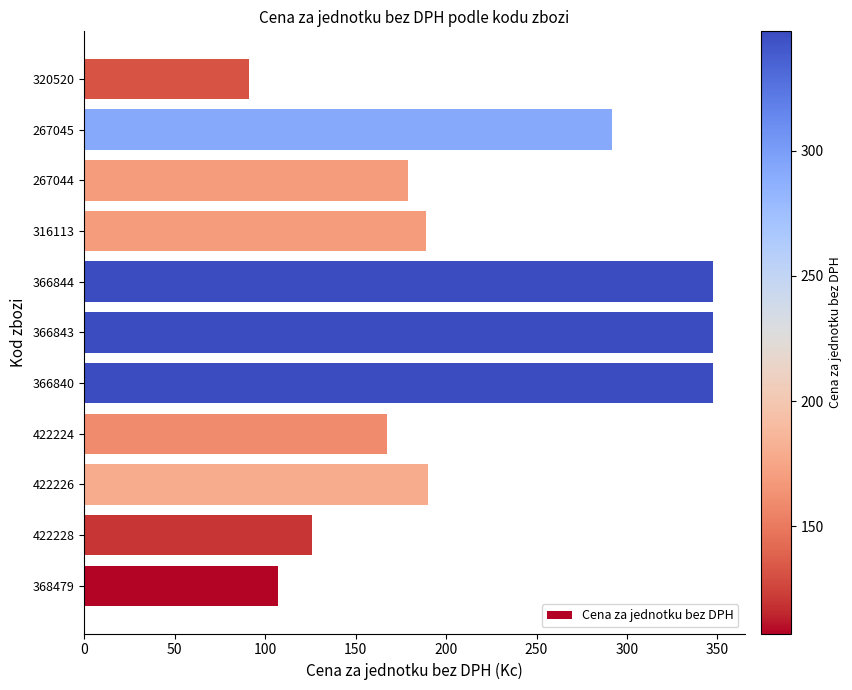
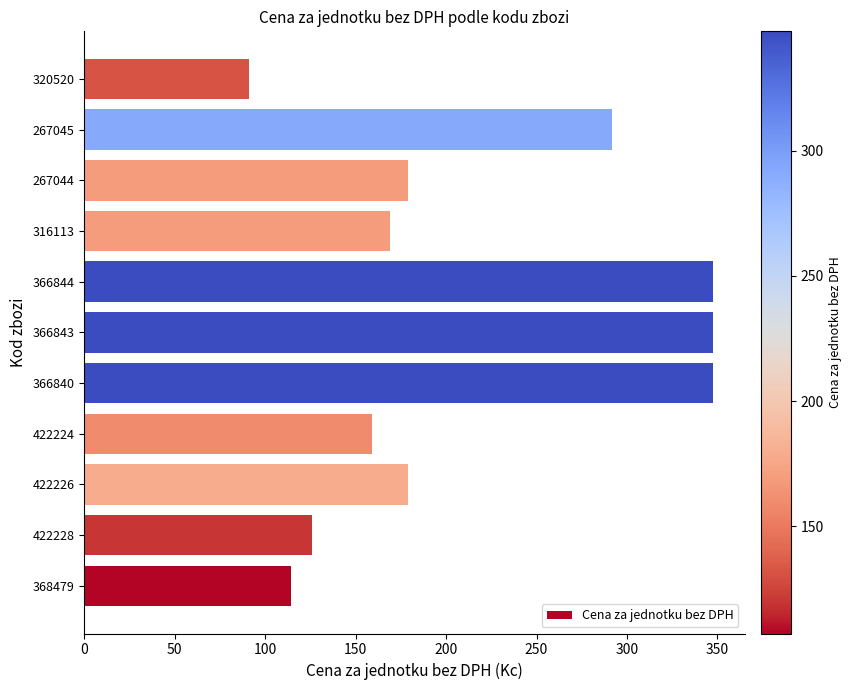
316113: 189 -> 169
422224: 167 -> 159
422226: 190 -> 179
368479: 107 -> 114
